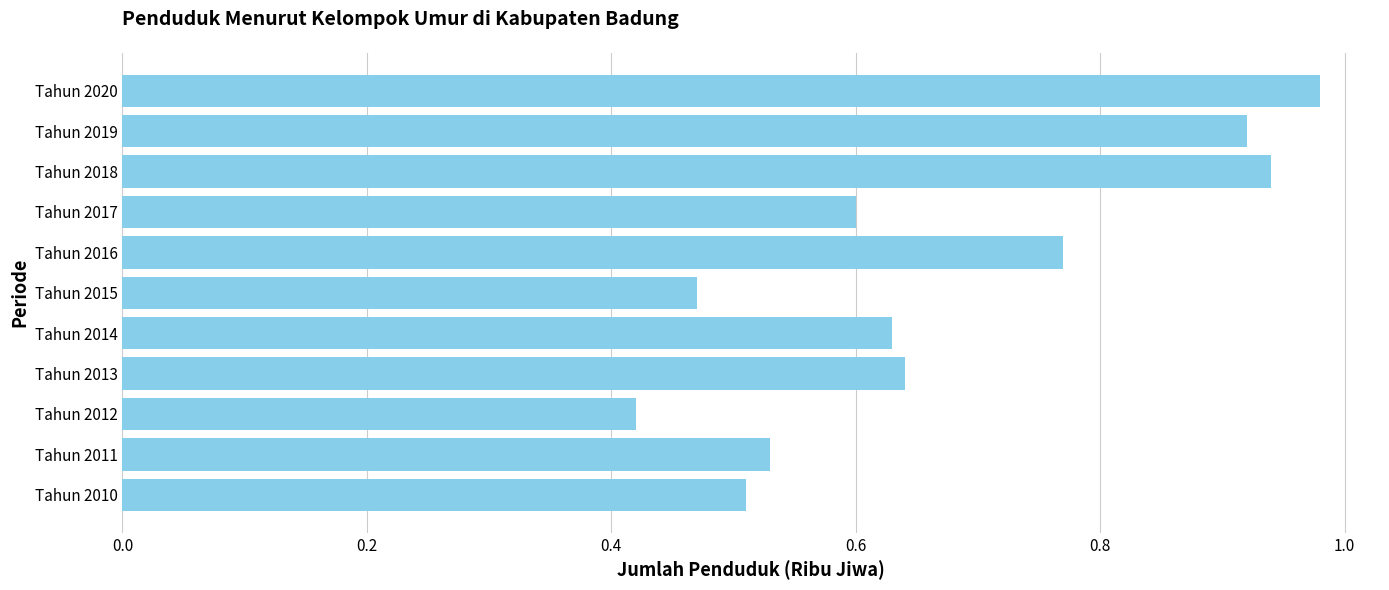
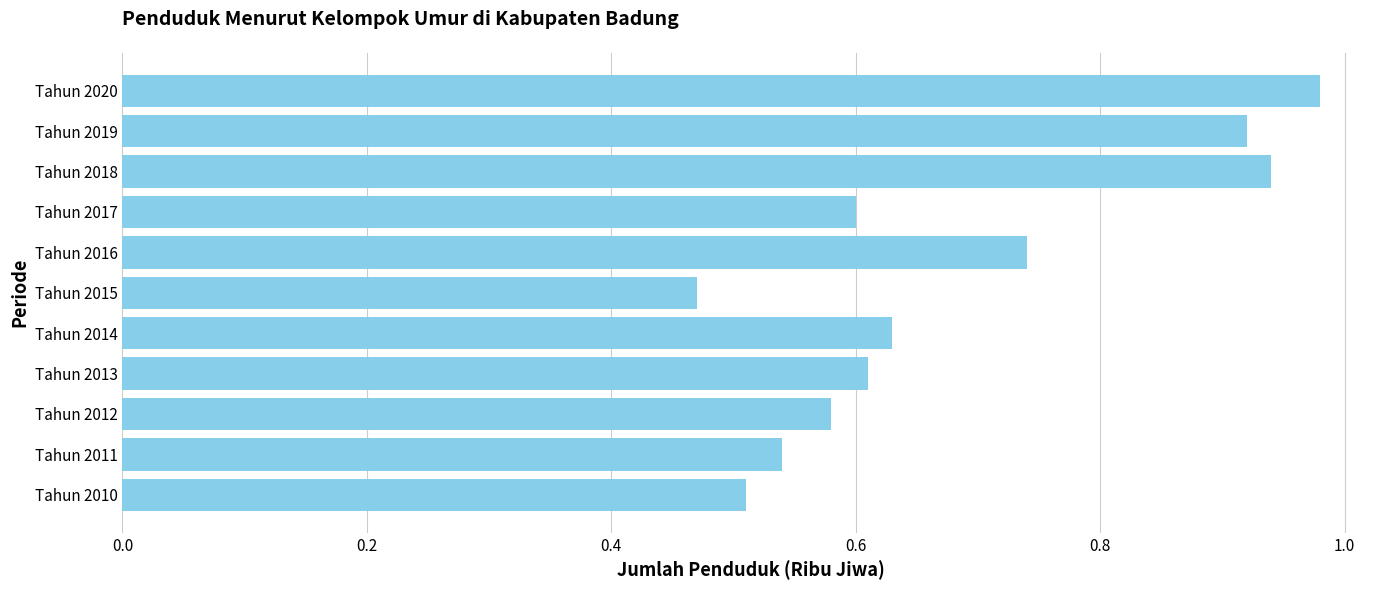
Tahun 2016: 0.77 -> 0.74
Tahun 2013: 0.64 -> 0.61
Tahun 2012: 0.42 -> 0.58
Tahun 2011: 0.53 -> 0.54
